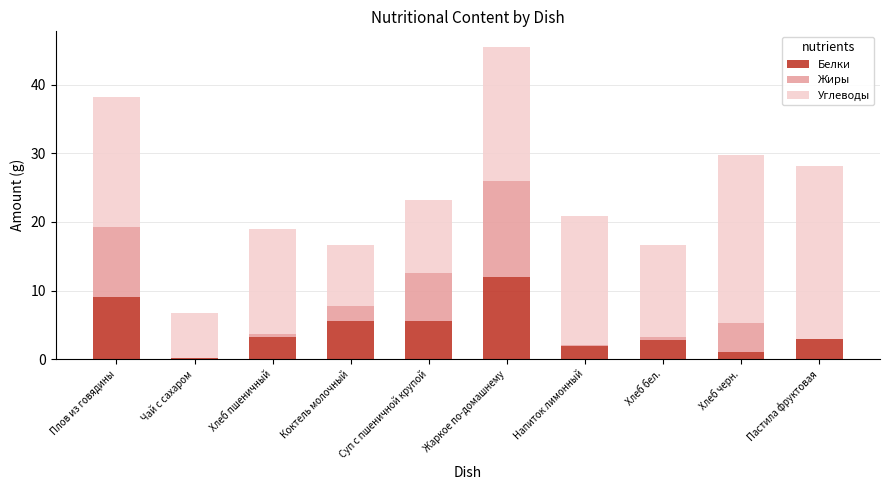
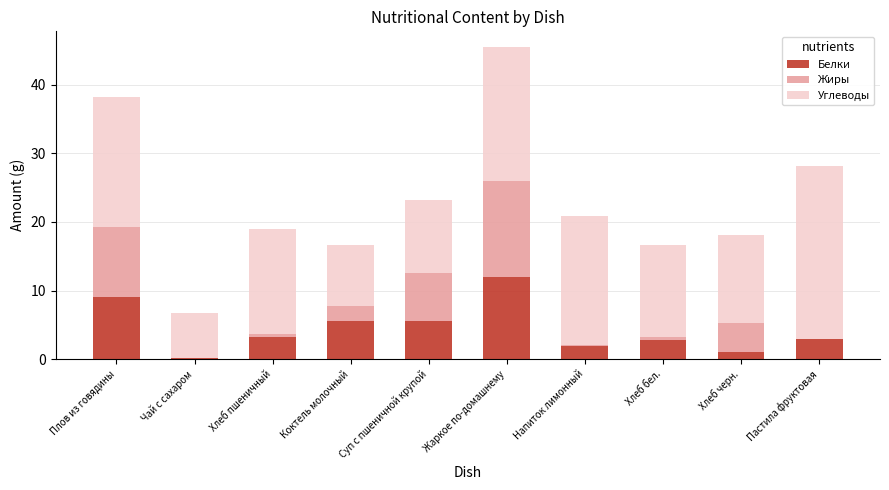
Углеводы, Хлеб черн.: 24 -> 13
